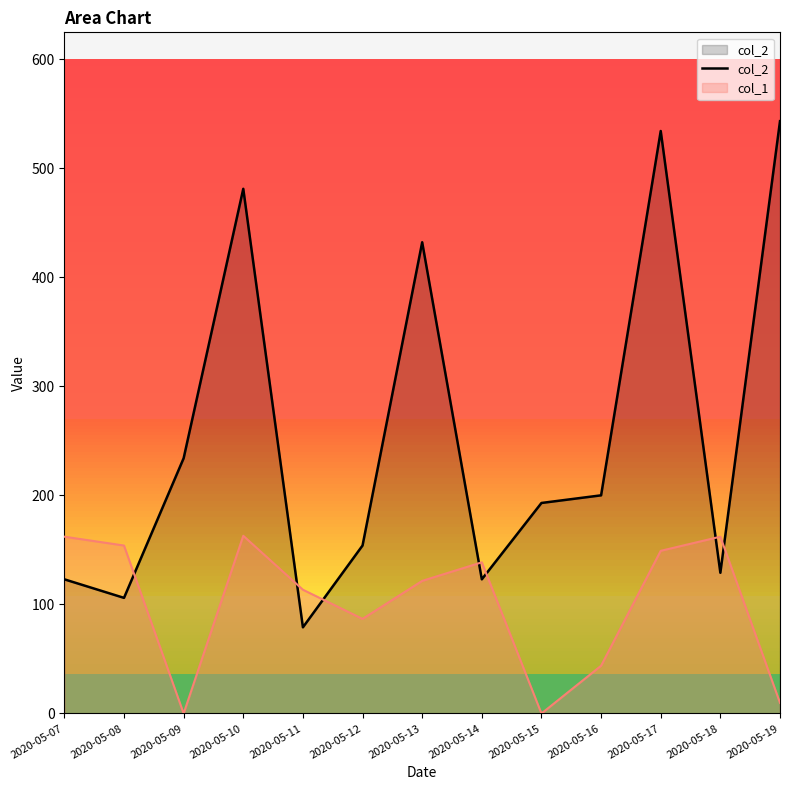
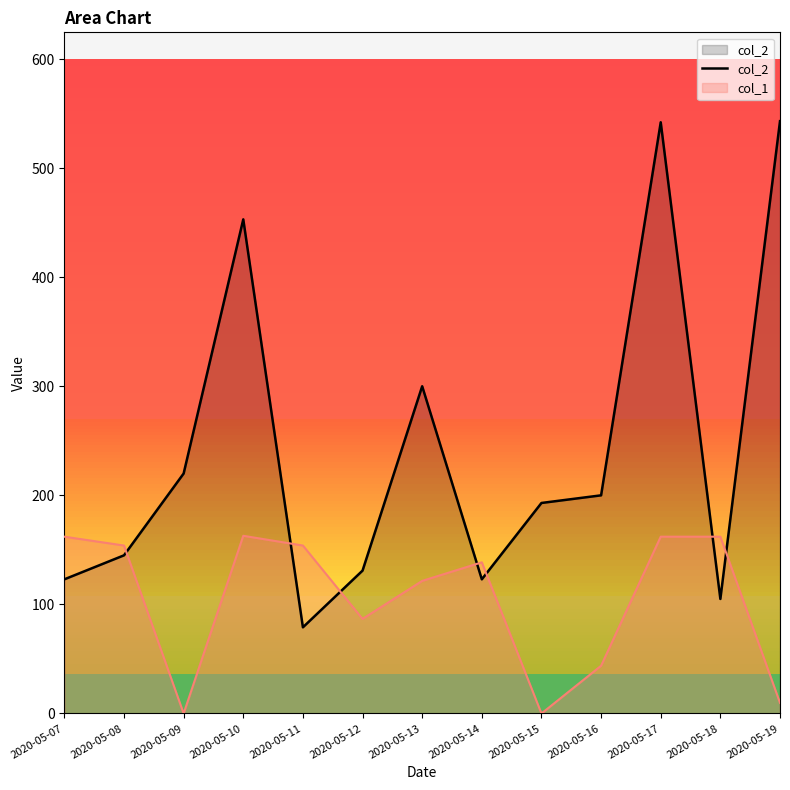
col_2, 2020-05-08: 106 -> 145
col_2, 2020-05-09: 234 -> 220
col_2, 2020-05-10: 481 -> 453
col_1, 2020-05-11: 113 -> 154
col_2, 2020-05-12: 154 -> 131
col_2, 2020-05-13: 432 -> 300
col_2, 2020-05-17: 534 -> 542
col_1, 2020-05-17: 149 -> 162
col_2, 2020-05-18: 129 -> 105
